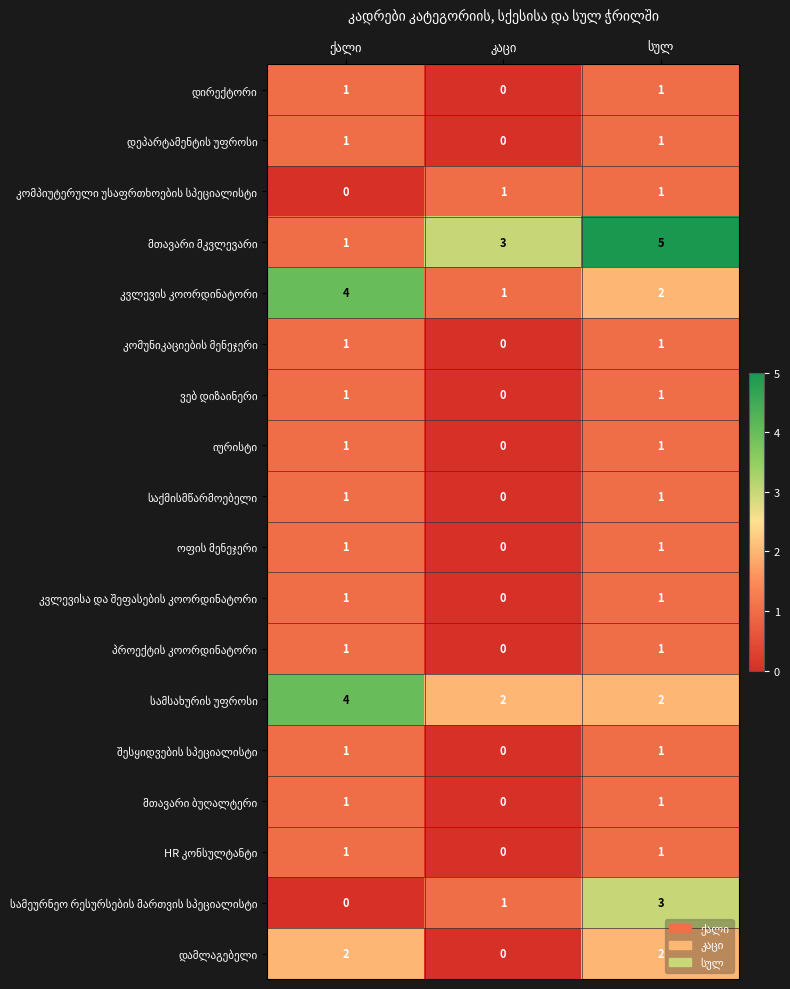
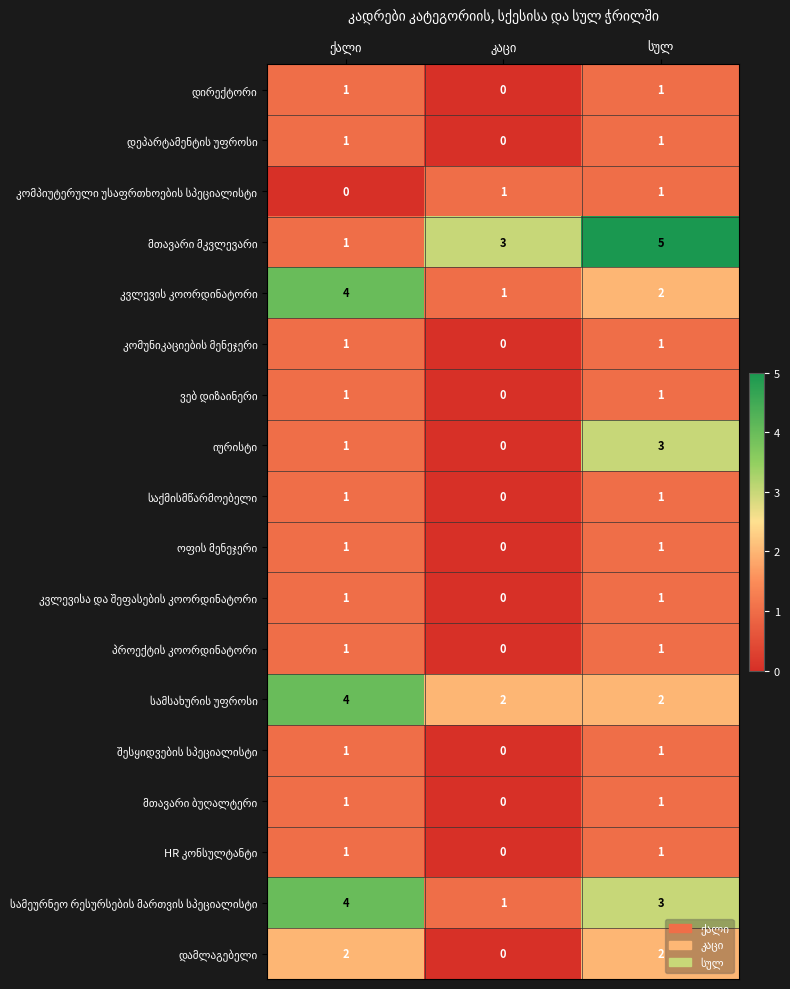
იურისტი, სულ: 1 -> 3
სამეურნეო რესურსების მართვის სპეციალისტი, ქალი: 0 -> 4
